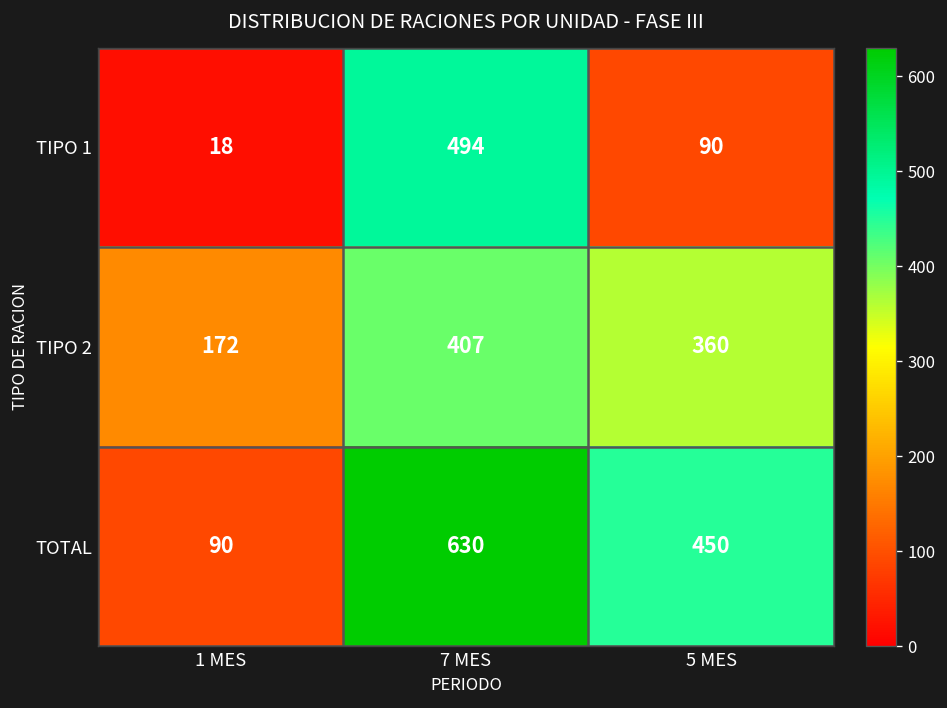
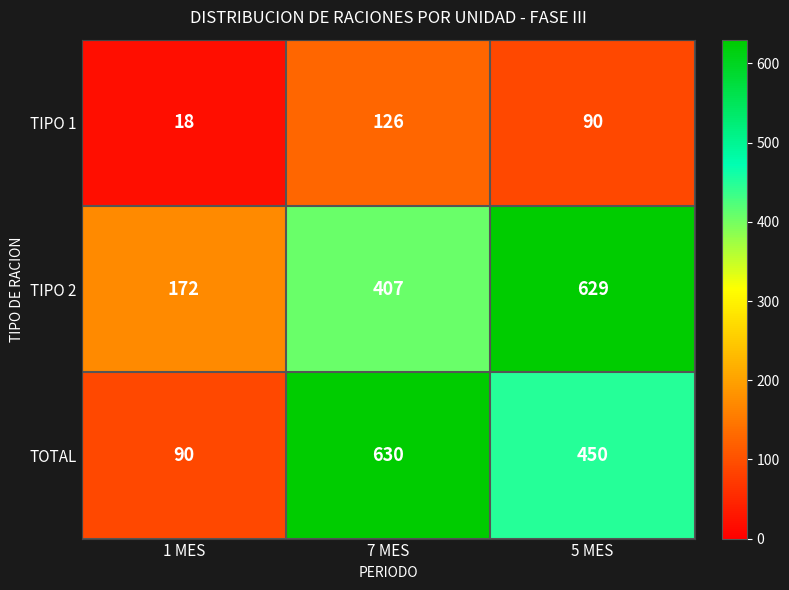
TIPO 1, 7 MES: 494 -> 126
TIPO 2, 5 MES: 360 -> 629
